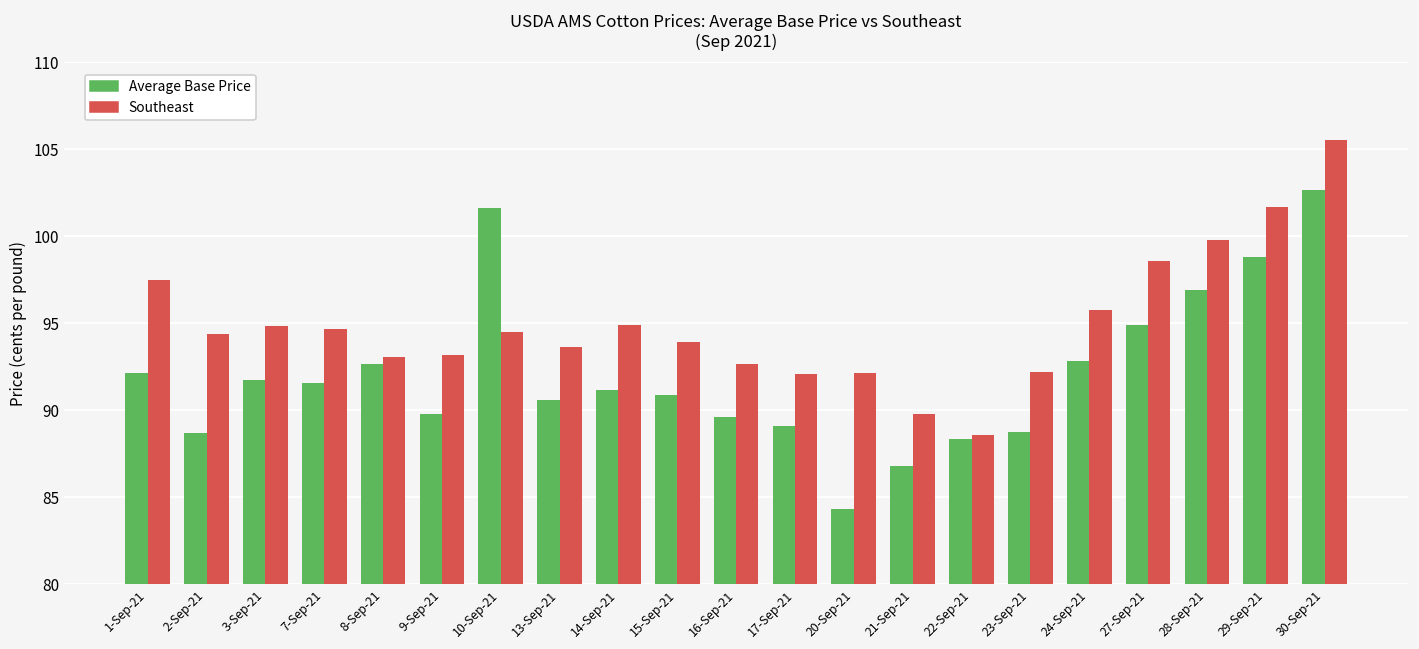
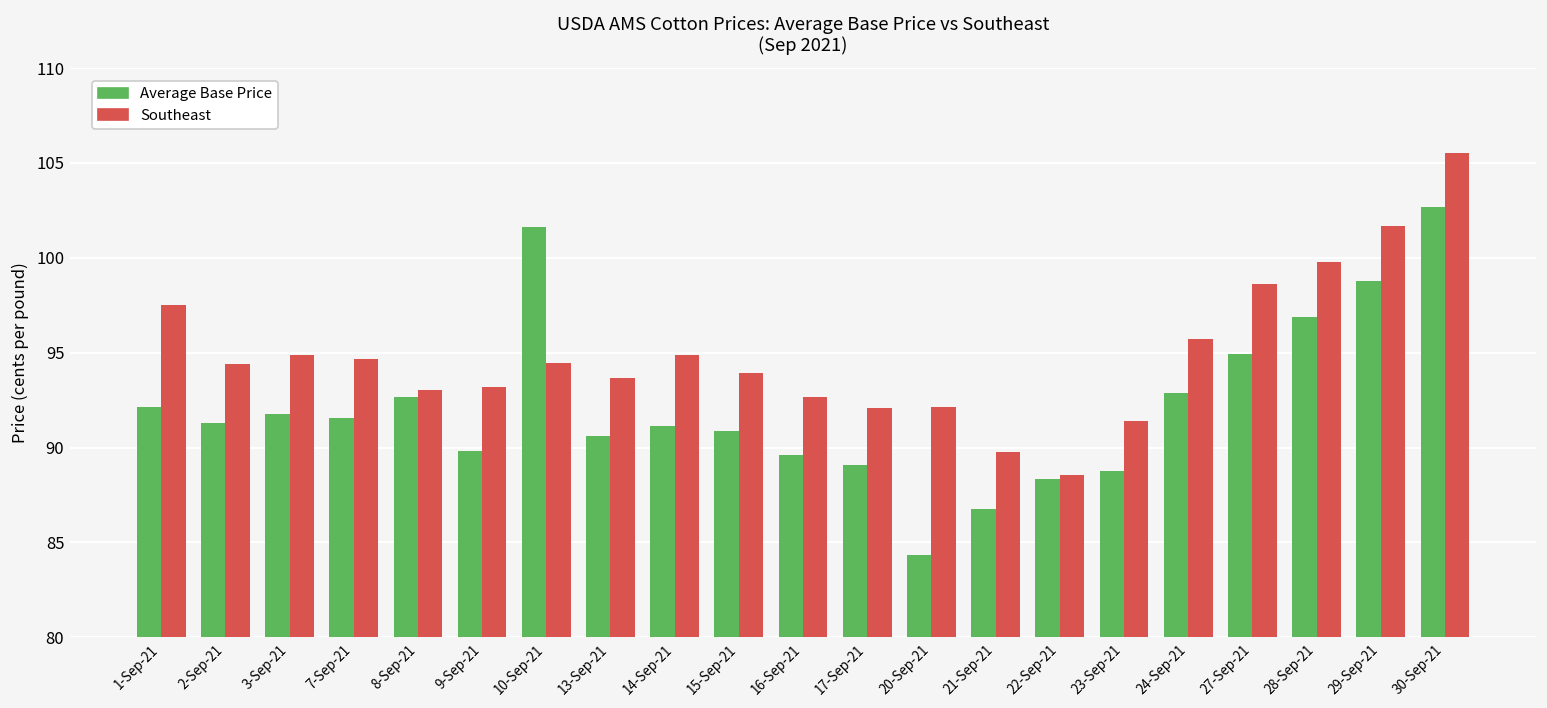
Average Base Price, 2-Sep-21: 88.7 -> 91.3
Southeast, 23-Sep-21: 92.2 -> 91.4
